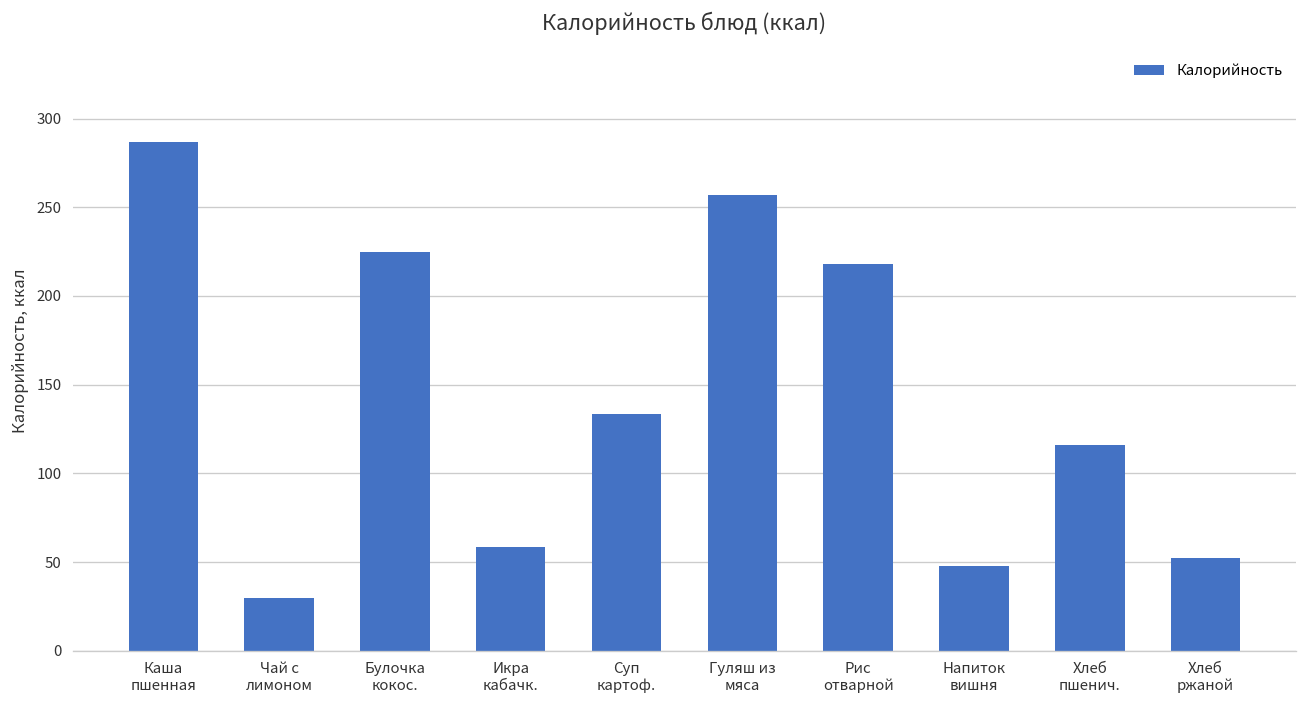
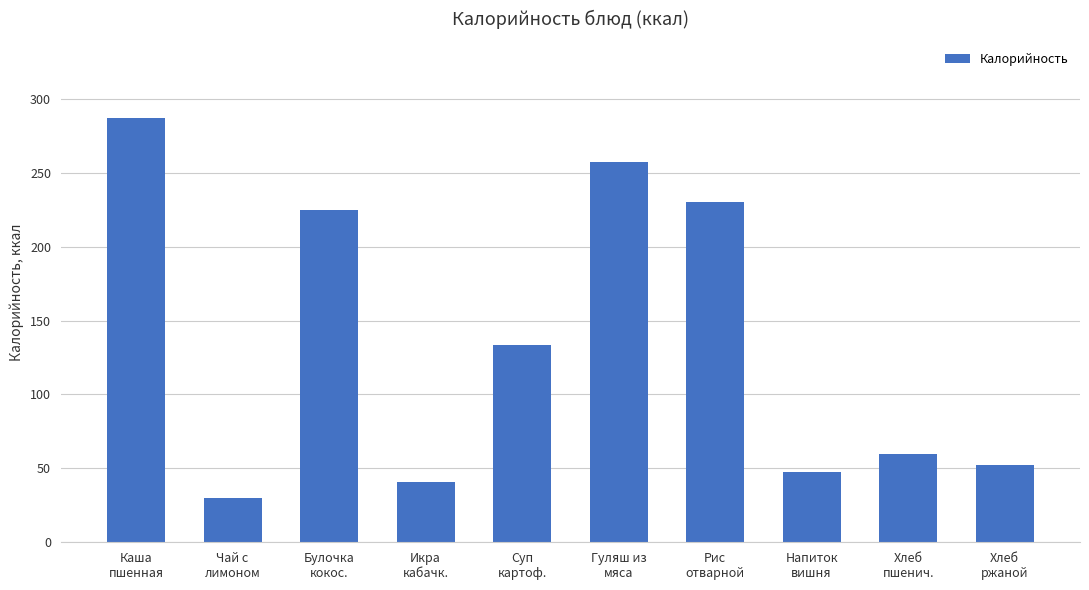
Икра кабачк.: 58 -> 41
Рис отварной: 218 -> 230
Хлеб пшенич.: 116 -> 60
